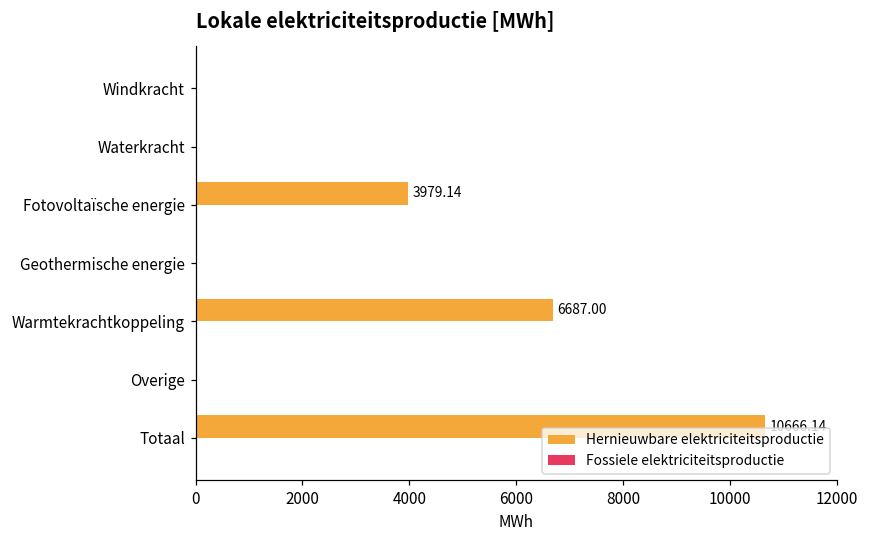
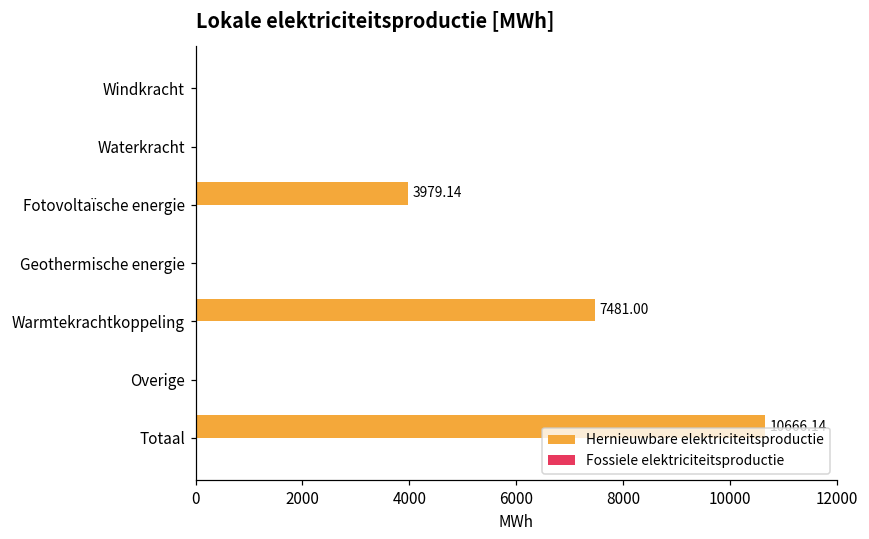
Hernieuwbare elektriciteitsproductie, Warmtekrachtkoppeling: 6687.00 -> 7481.00
